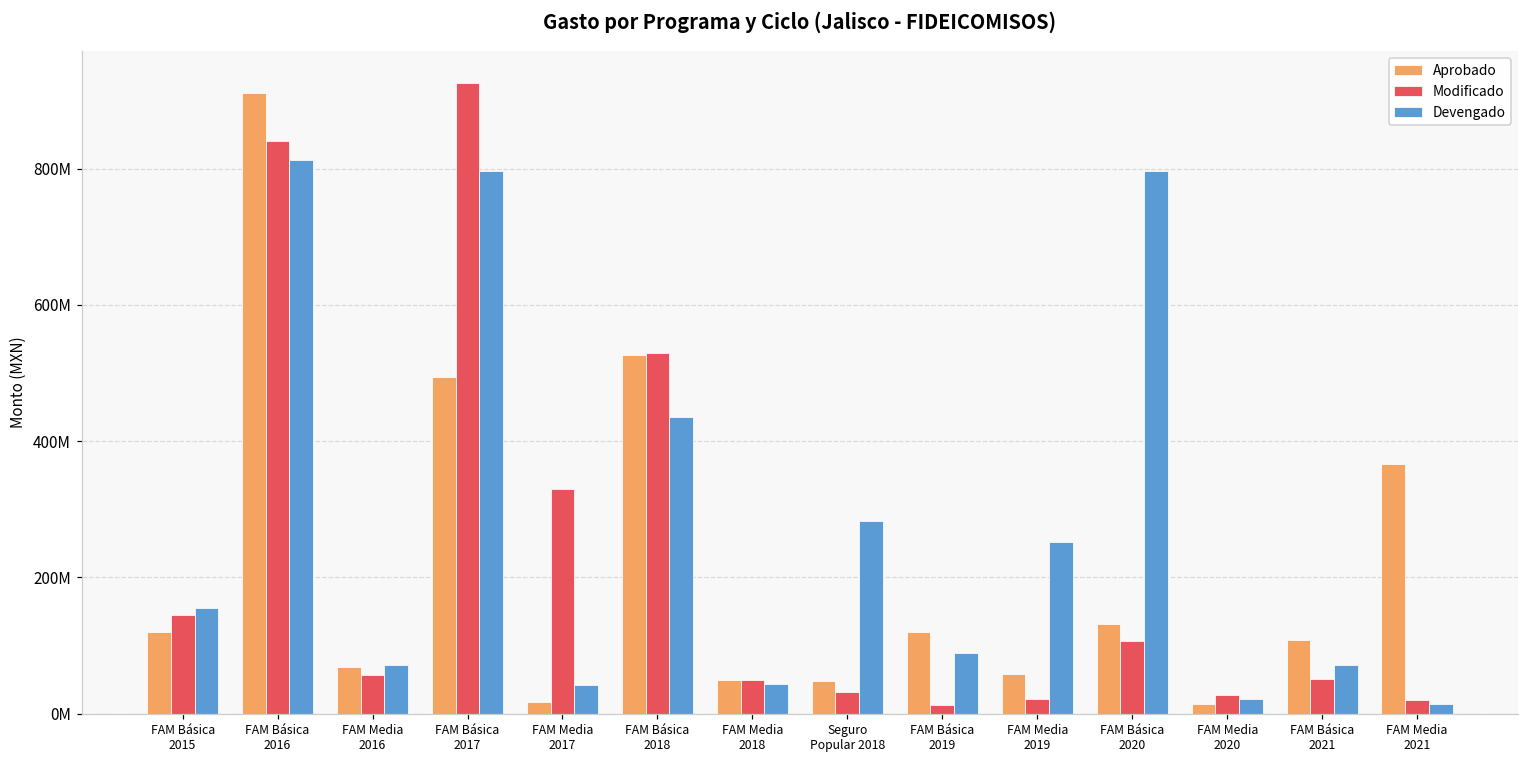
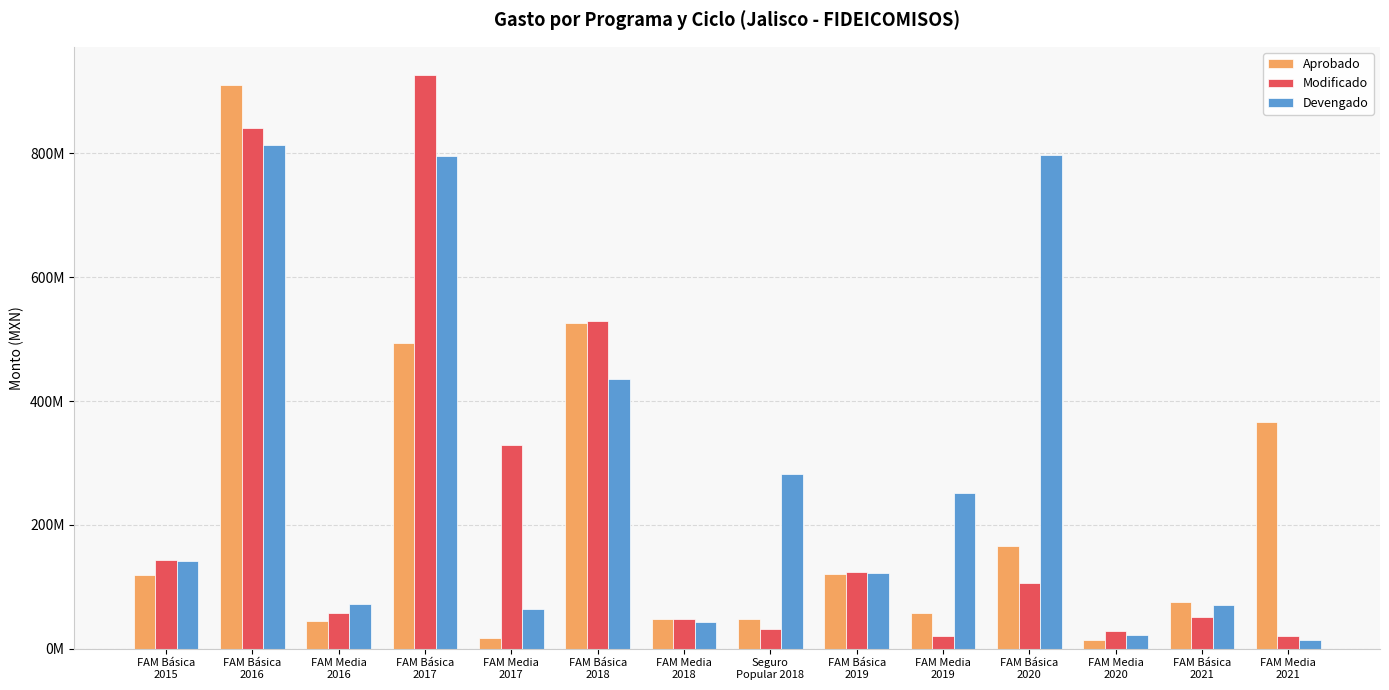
Devengado, FAM Básica 2015: 160000000 -> 140000000
Aprobado, FAM Media 2016: 70000000 -> 40000000
Devengado, FAM Media 2017: 40000000 -> 60000000
Modificado, FAM Básica 2019: 10000000 -> 120000000
Devengado, FAM Básica 2019: 90000000 -> 120000000
Aprobado, FAM Básica 2020: 130000000 -> 170000000
Aprobado, FAM Básica 2021: 110000000 -> 80000000
